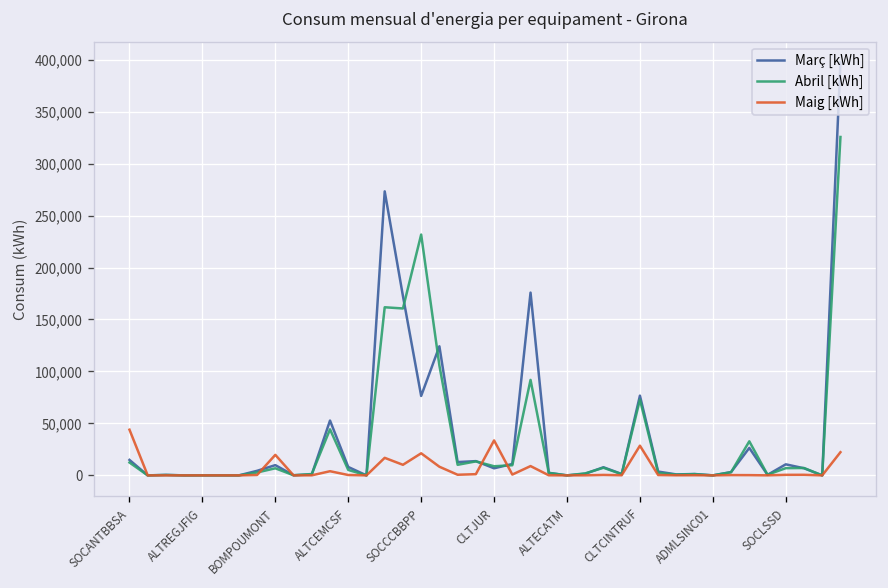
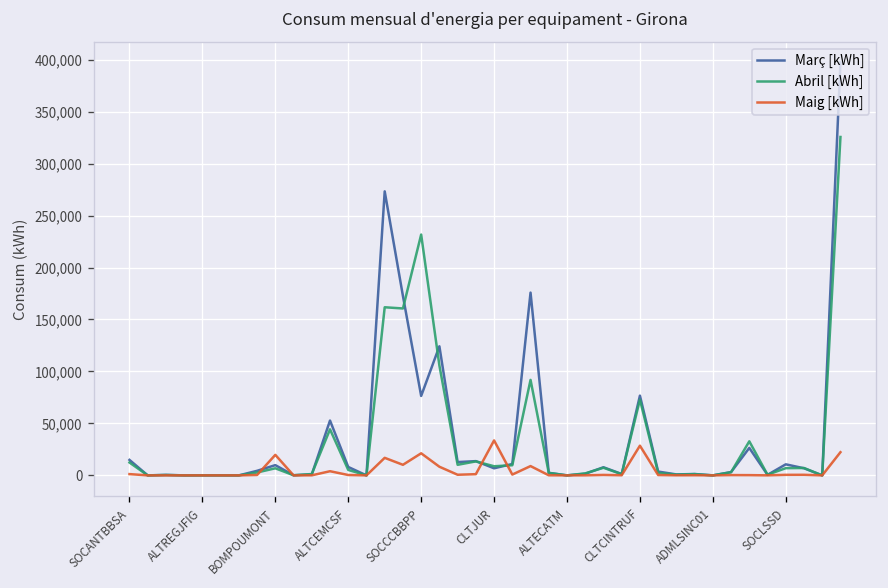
Maig [kWh], SOCANTBBSA: 40,000 -> 0
